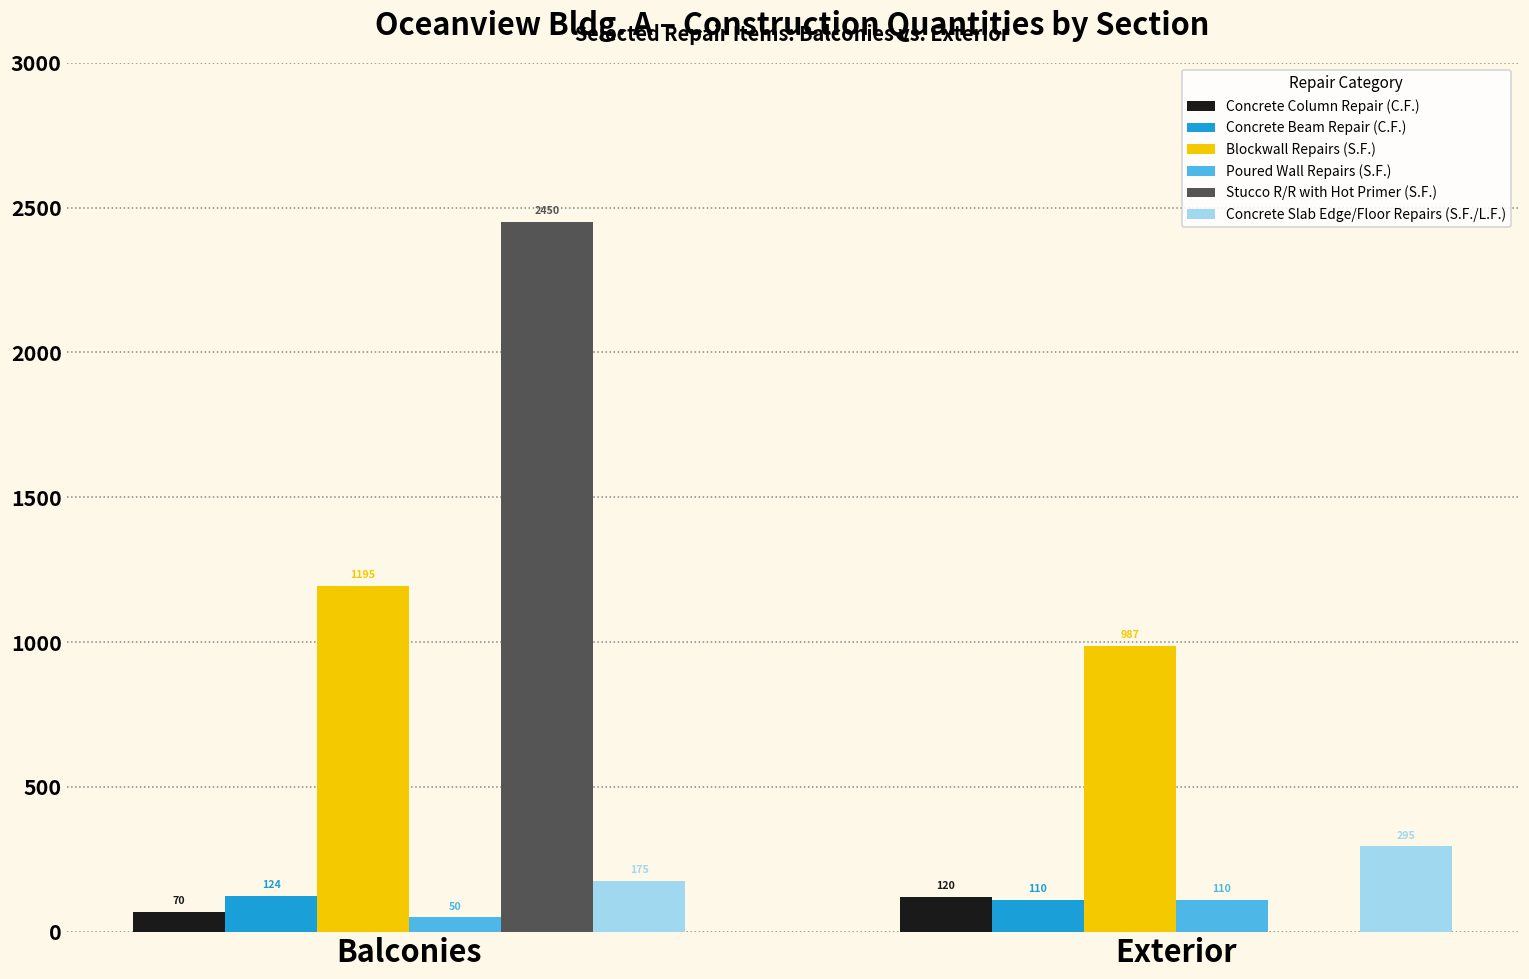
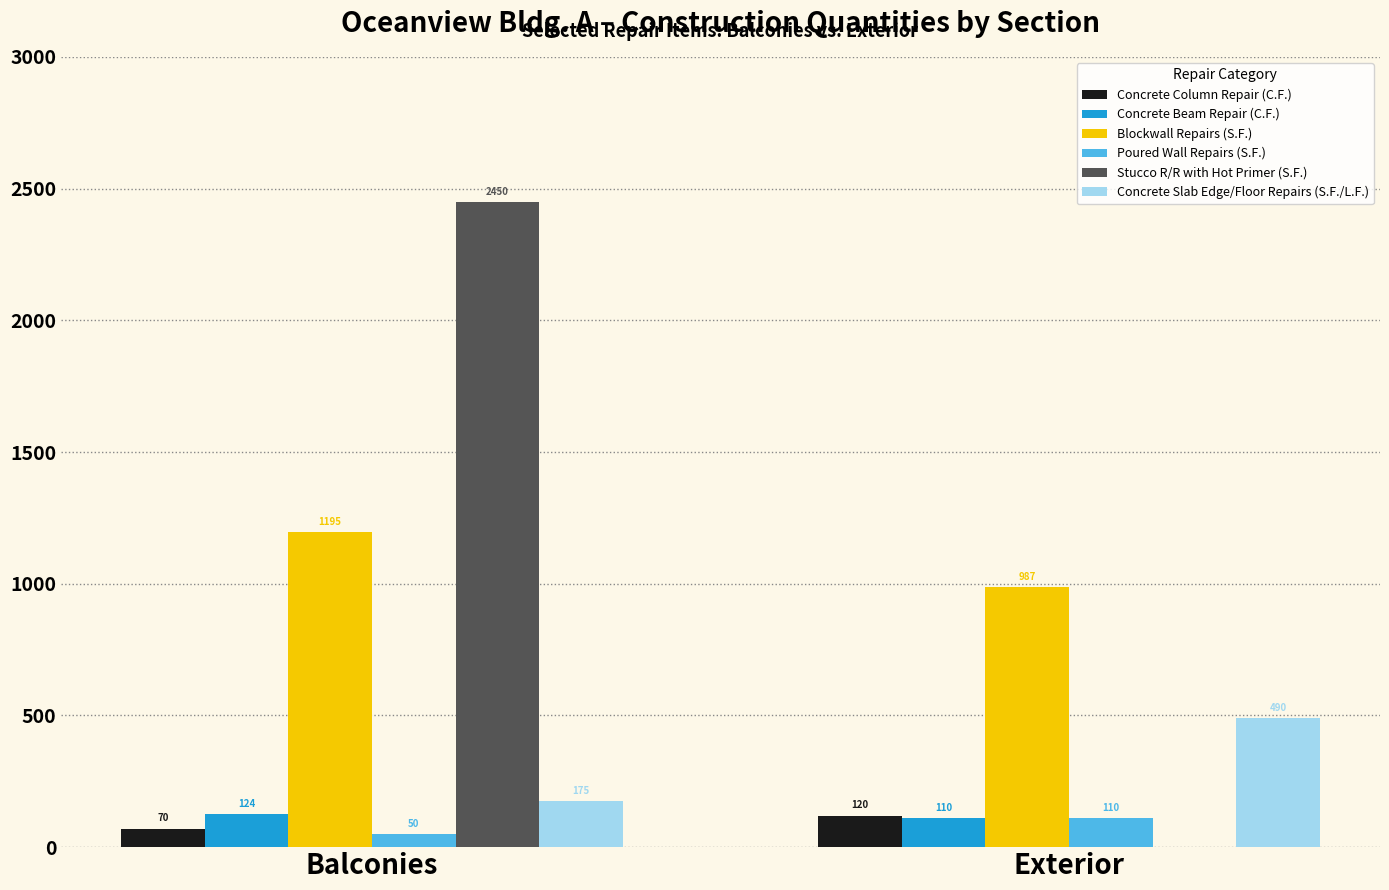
Concrete Slab Edge/Floor Repairs (S.F./L.F.), Exterior: 295 -> 490
